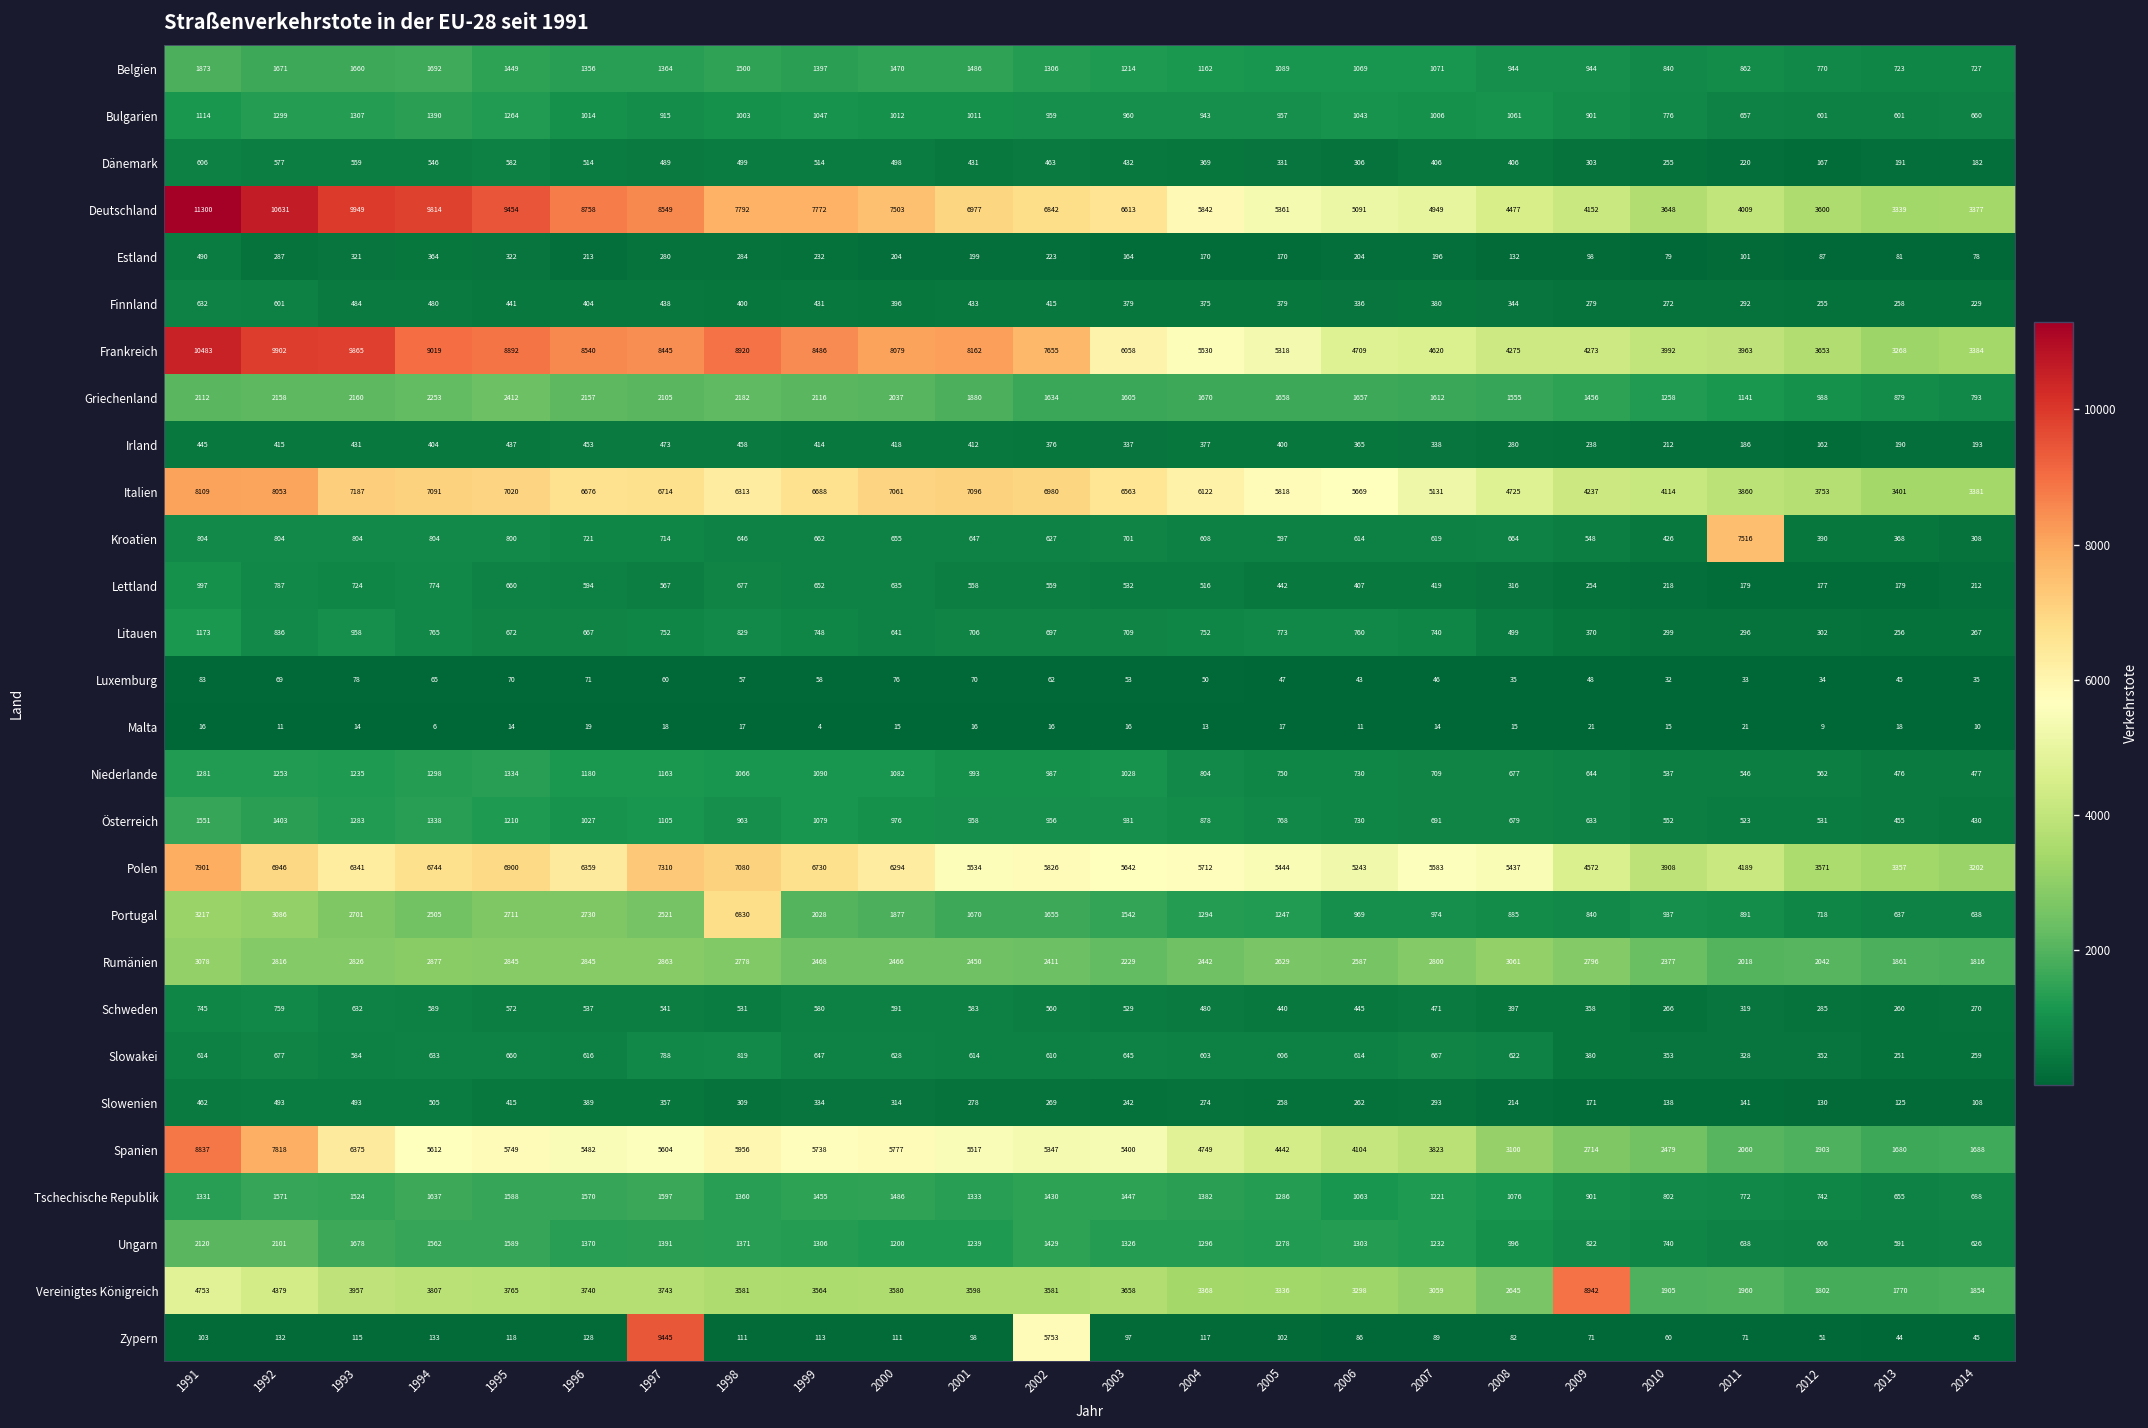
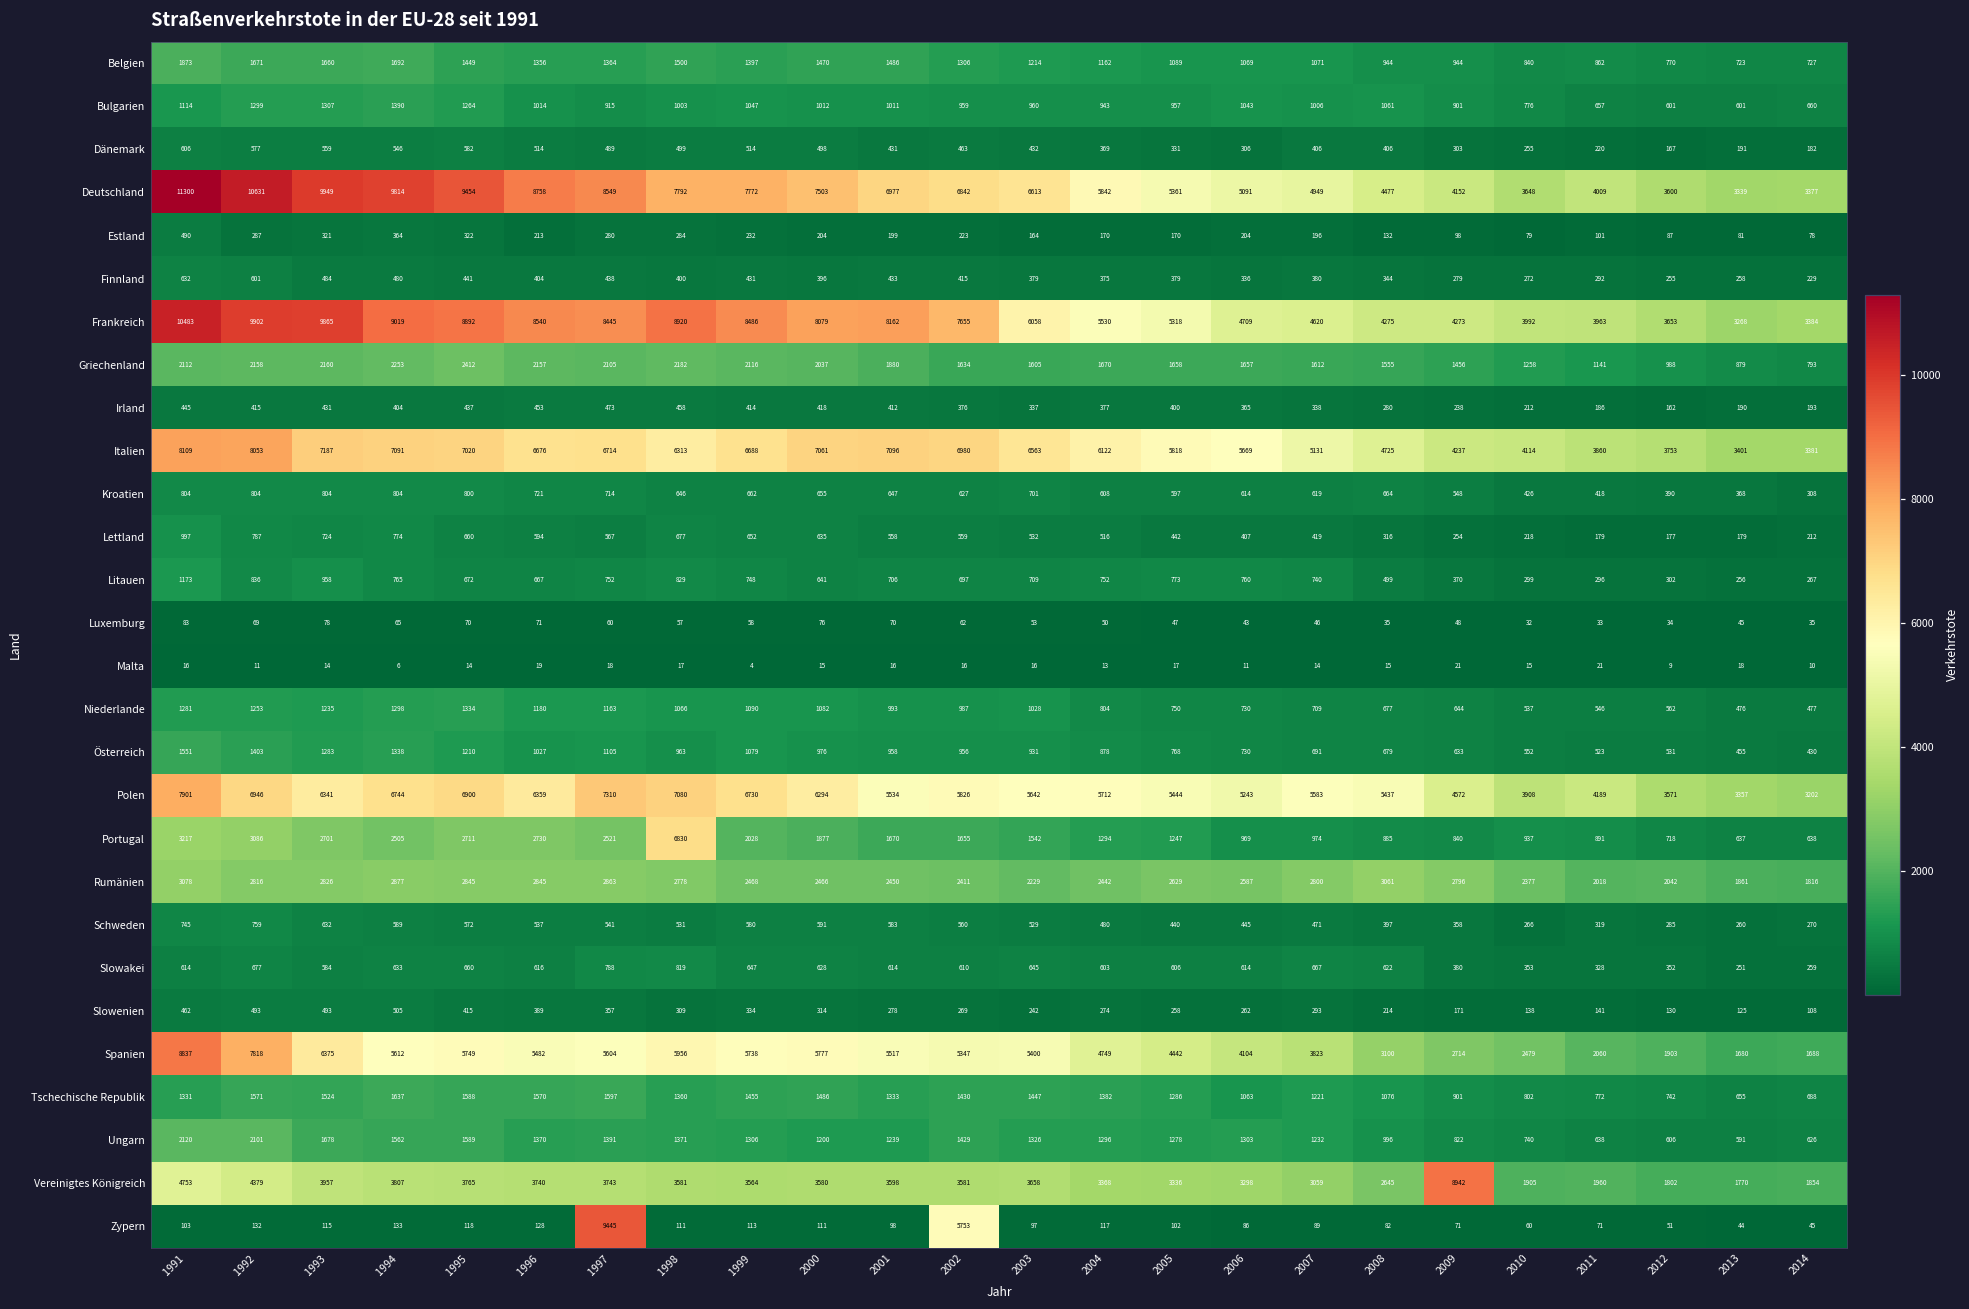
Kroatien, 2011: 7516 -> 418
